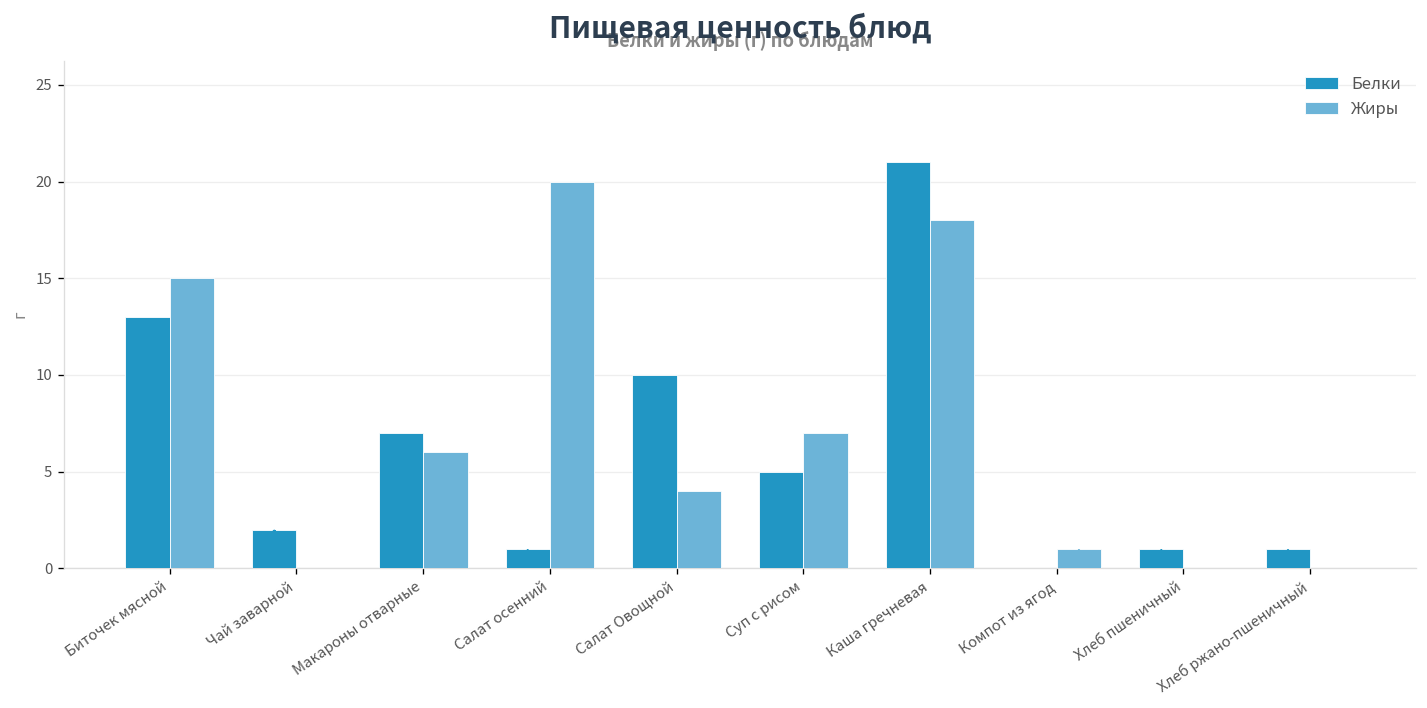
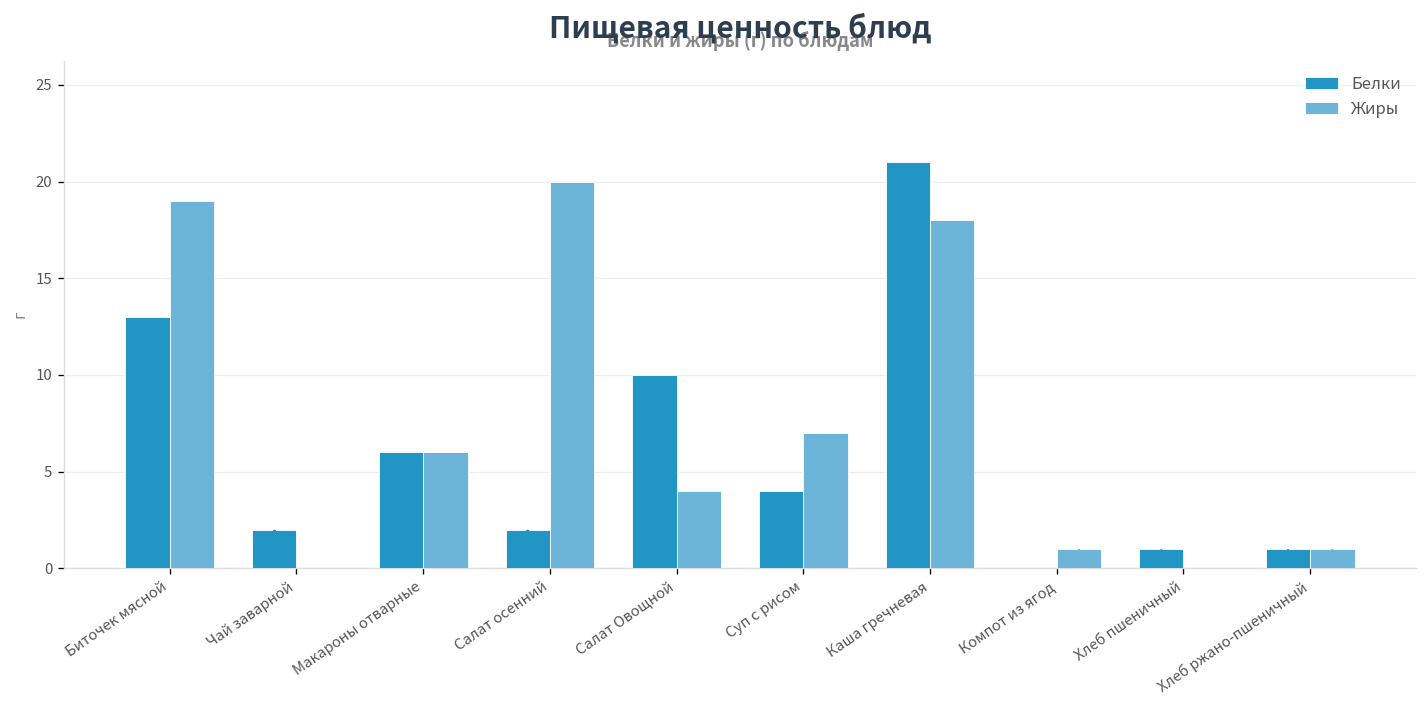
Жиры, Биточек мясной: 15 -> 19
Белки, Макароны отварные: 7 -> 6
Белки, Салат осенний: 1 -> 2
Белки, Суп с рисом: 5 -> 4
Жиры, Хлеб ржано-пшеничный: 0 -> 1
